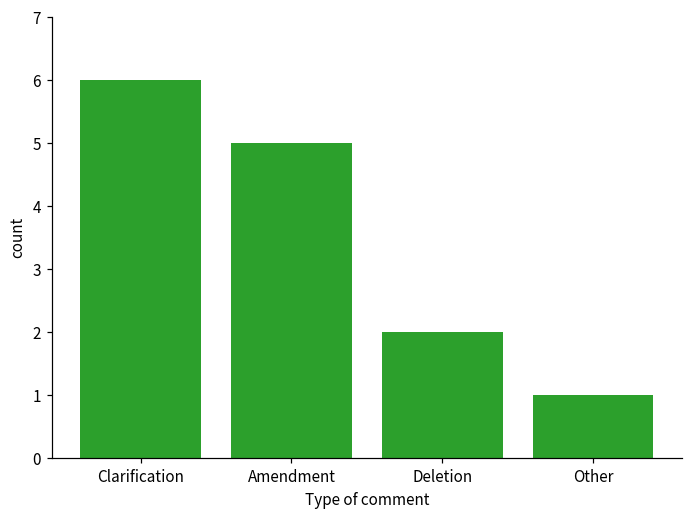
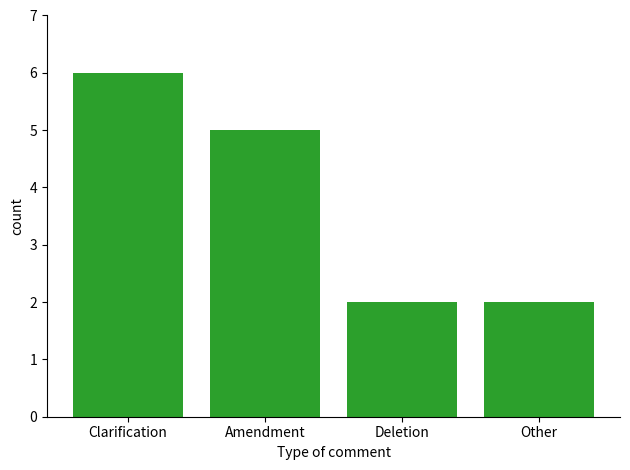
Other: 1 -> 2
